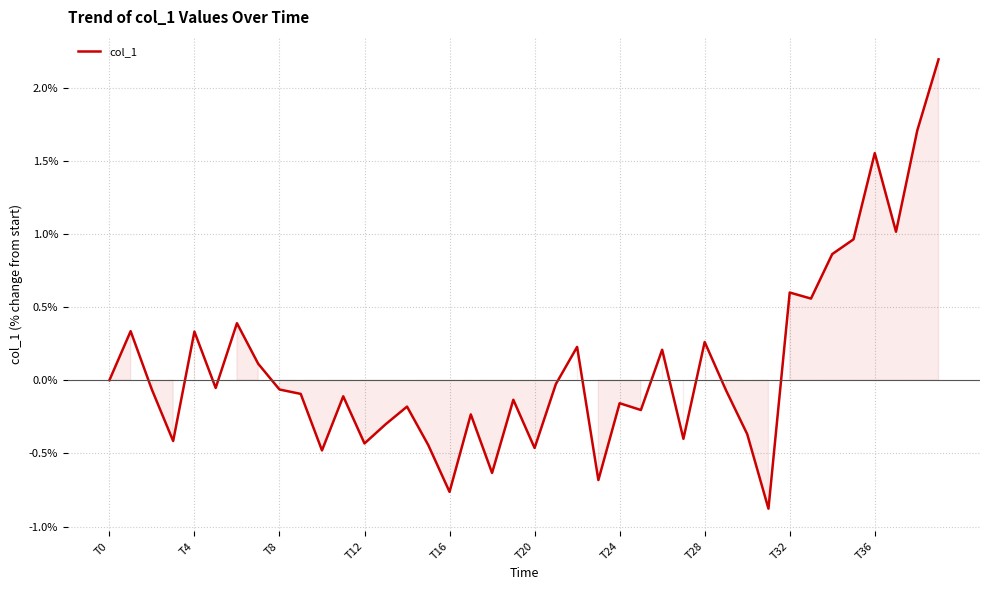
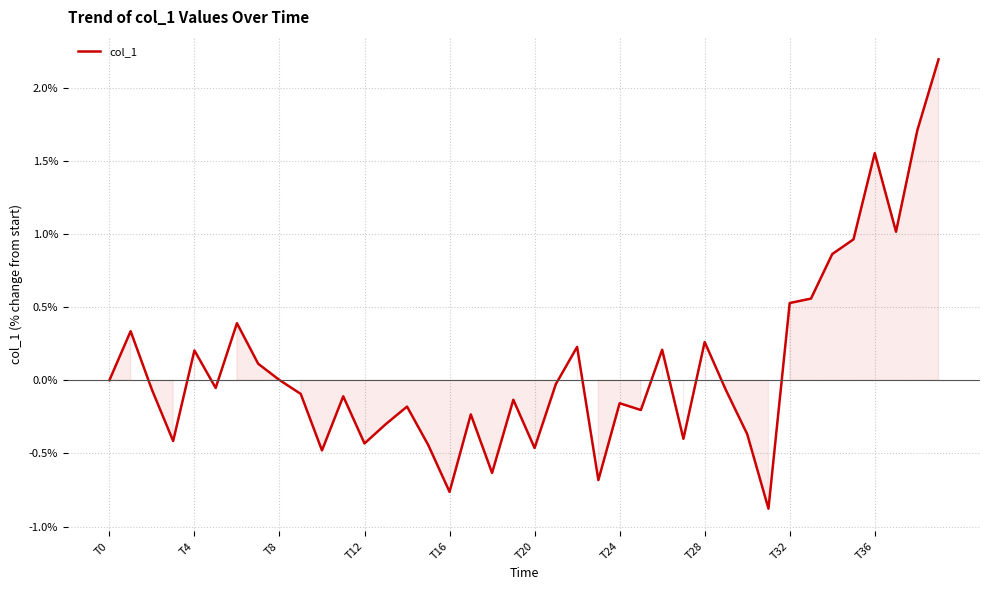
T4: 0.33% -> 0.20%
T8: -0.06% -> 0.00%
T32: 0.60% -> 0.53%
